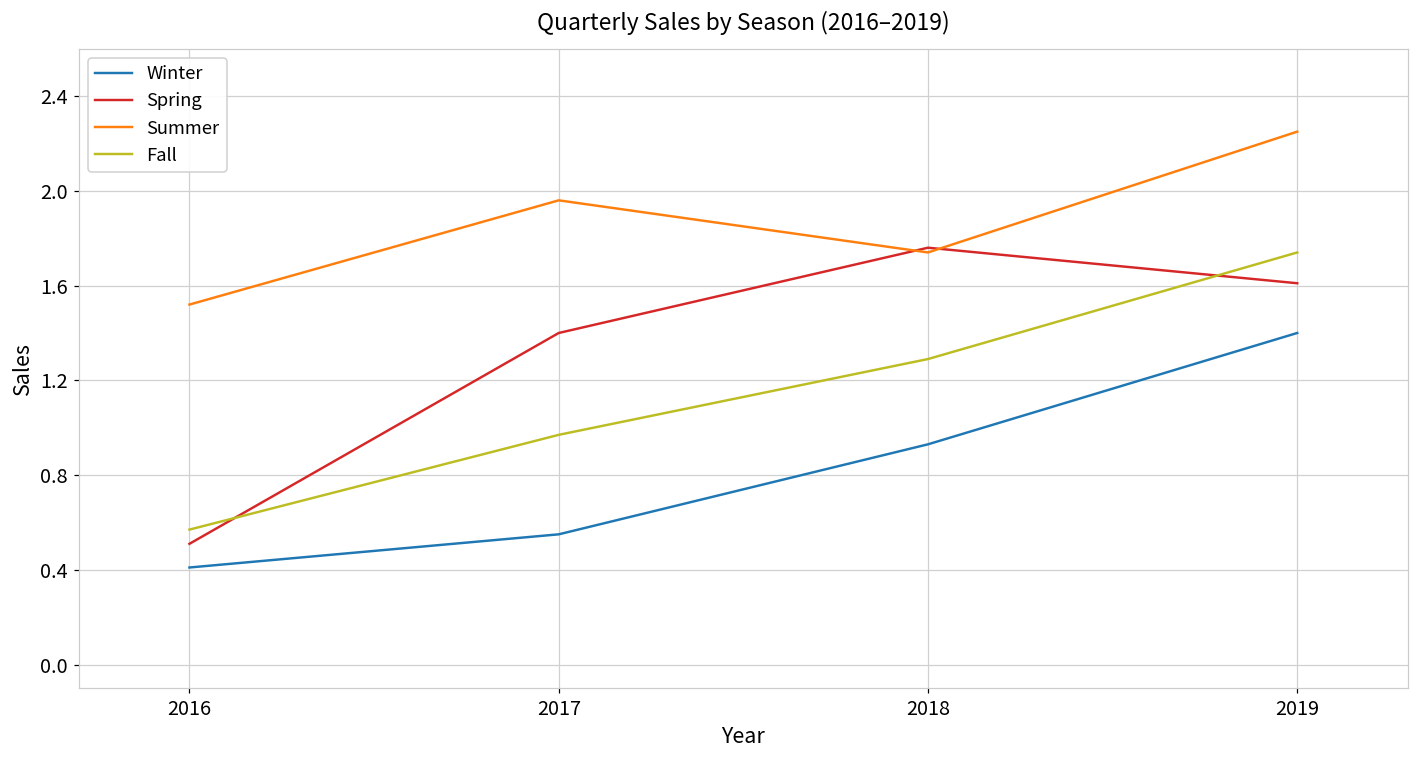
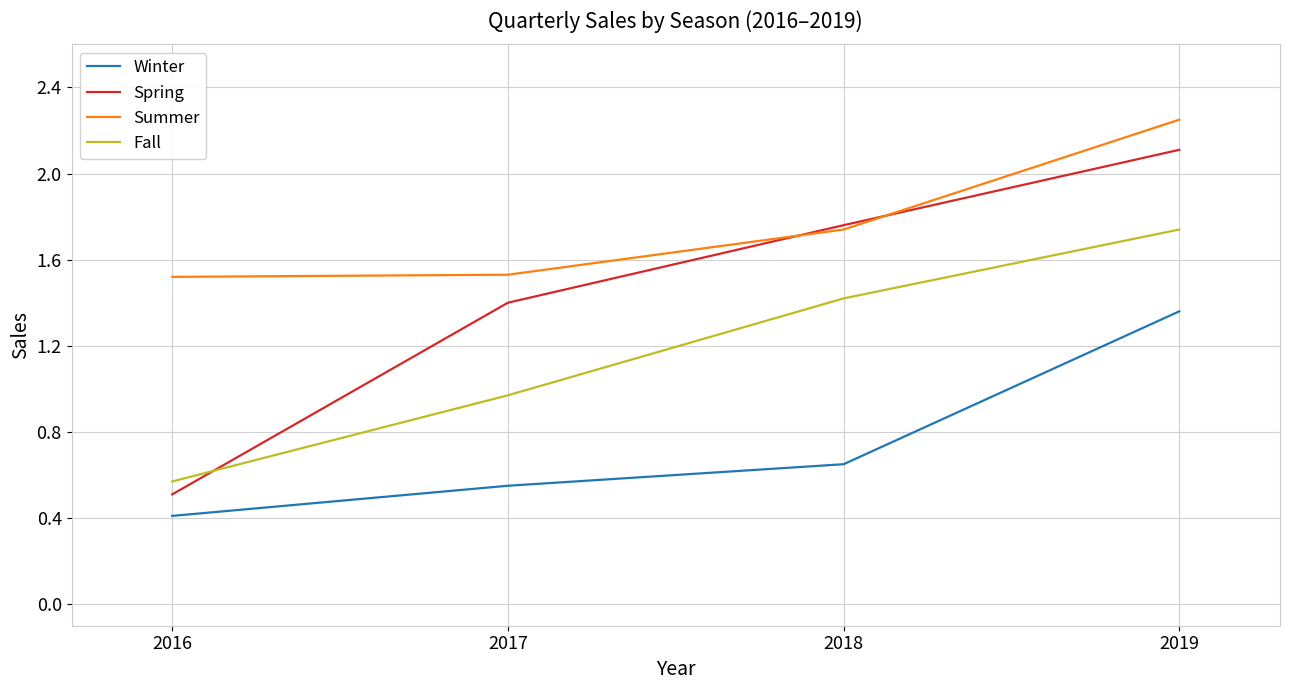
Summer, 2017: 1.96 -> 1.53
Winter, 2018: 0.93 -> 0.65
Fall, 2018: 1.29 -> 1.42
Winter, 2019: 1.40 -> 1.36
Spring, 2019: 1.61 -> 2.11
